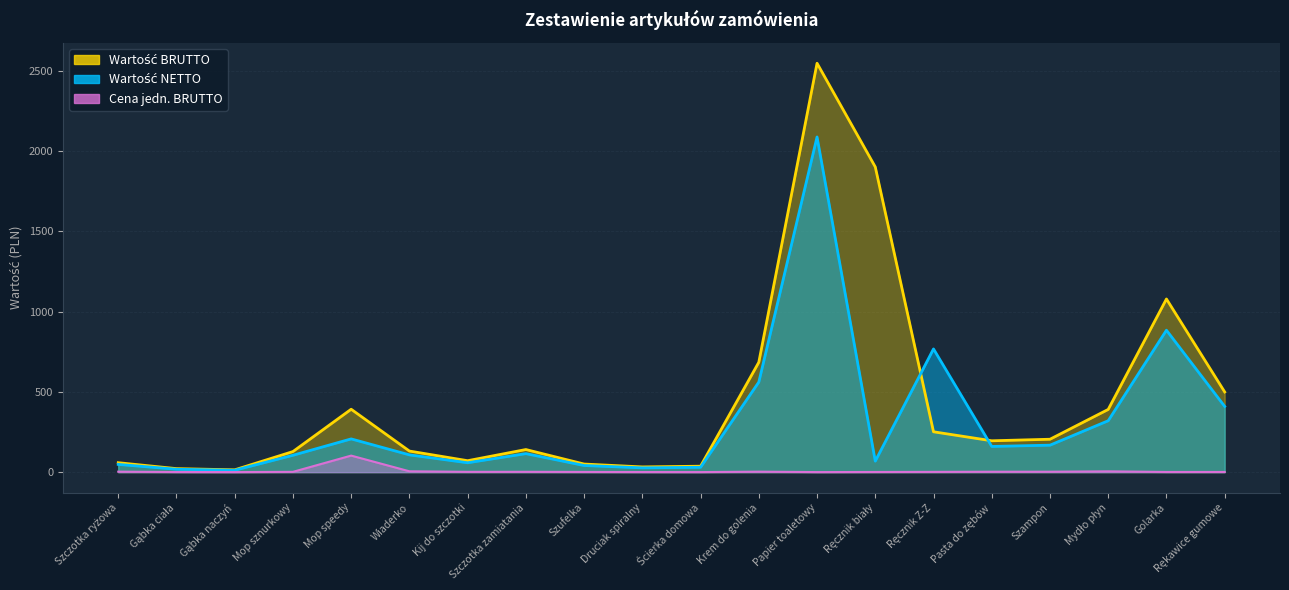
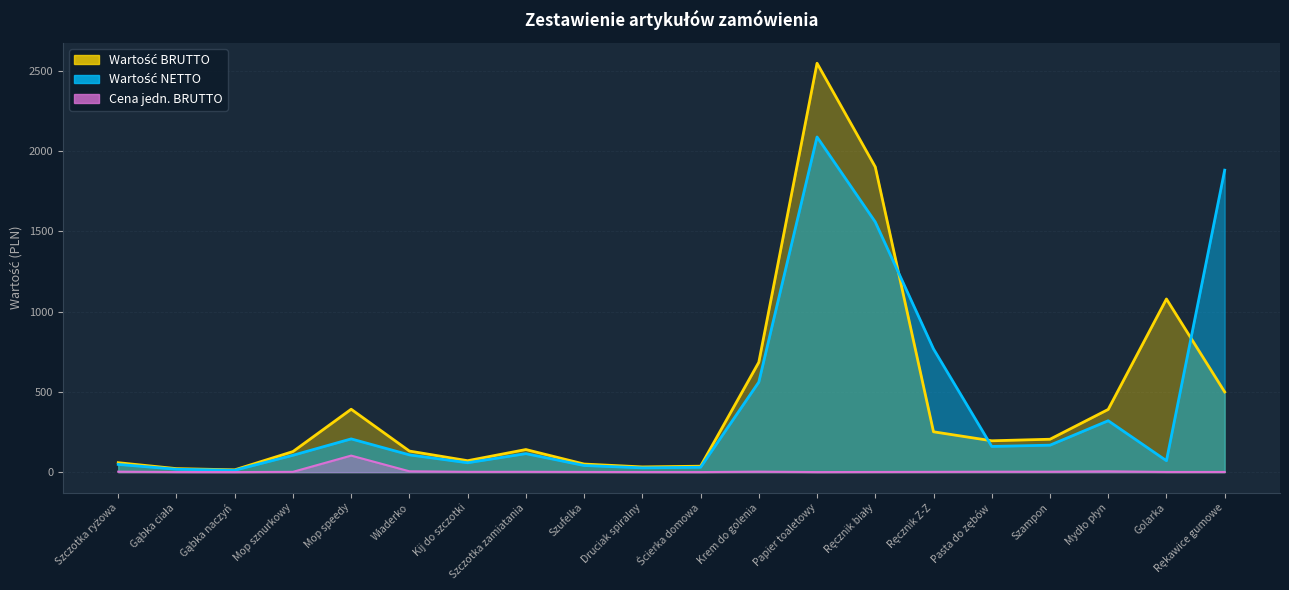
Wartość NETTO, Ręcznik biały: 70 -> 1560
Wartość NETTO, Golarka: 880 -> 70
Wartość NETTO, Rękawice gumowe: 410 -> 1880
